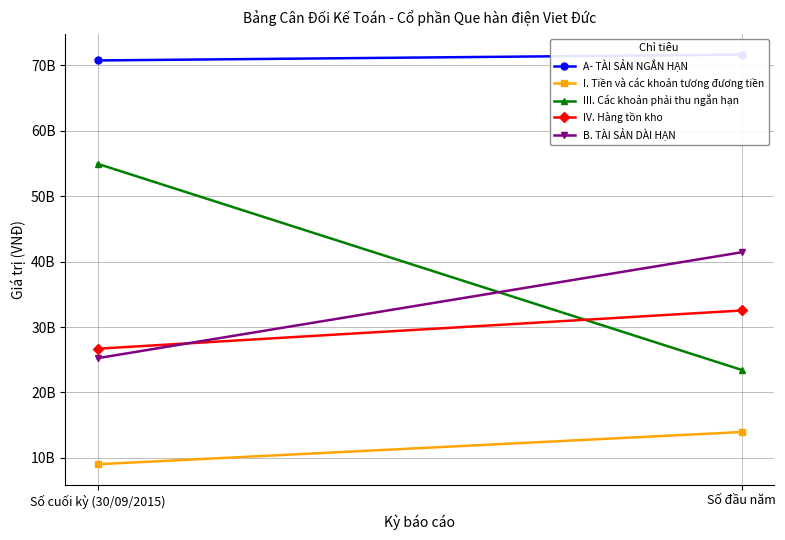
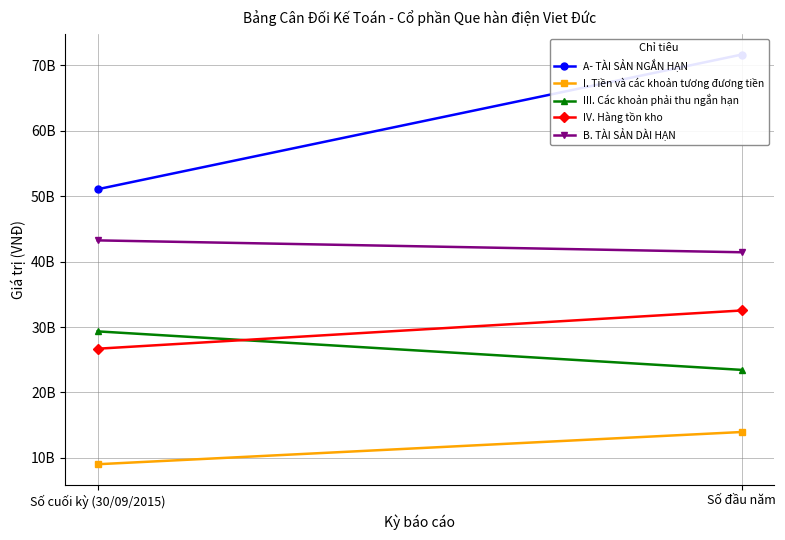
A- TÀI SẢN NGẮN HẠN, Số cuối kỳ (30/09/2015): 71000000000 -> 51000000000
III. Các khoản phải thu ngắn hạn, Số cuối kỳ (30/09/2015): 55000000000 -> 29000000000
B. TÀI SẢN DÀI HẠN, Số cuối kỳ (30/09/2015): 25000000000 -> 43000000000
